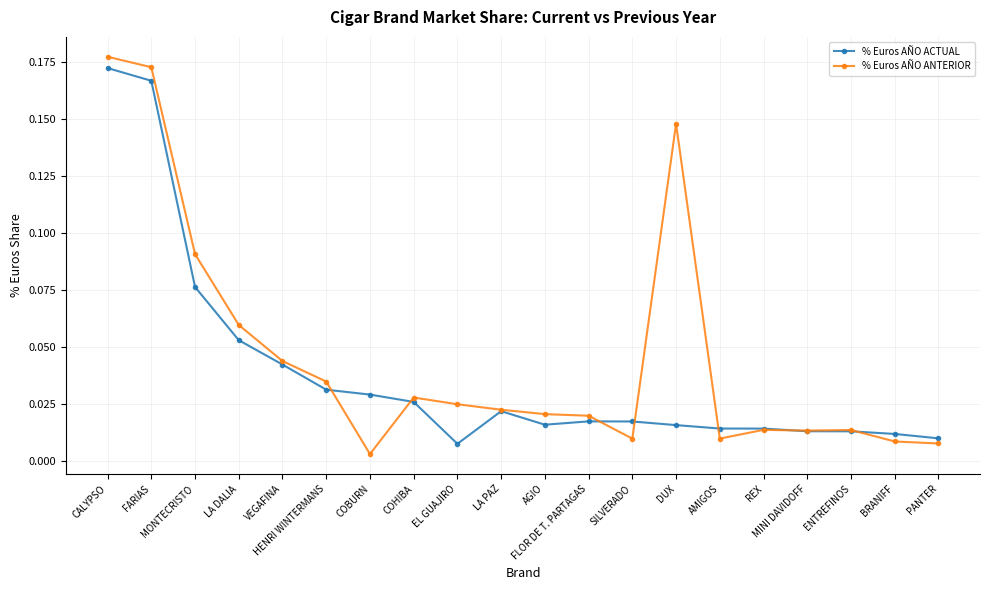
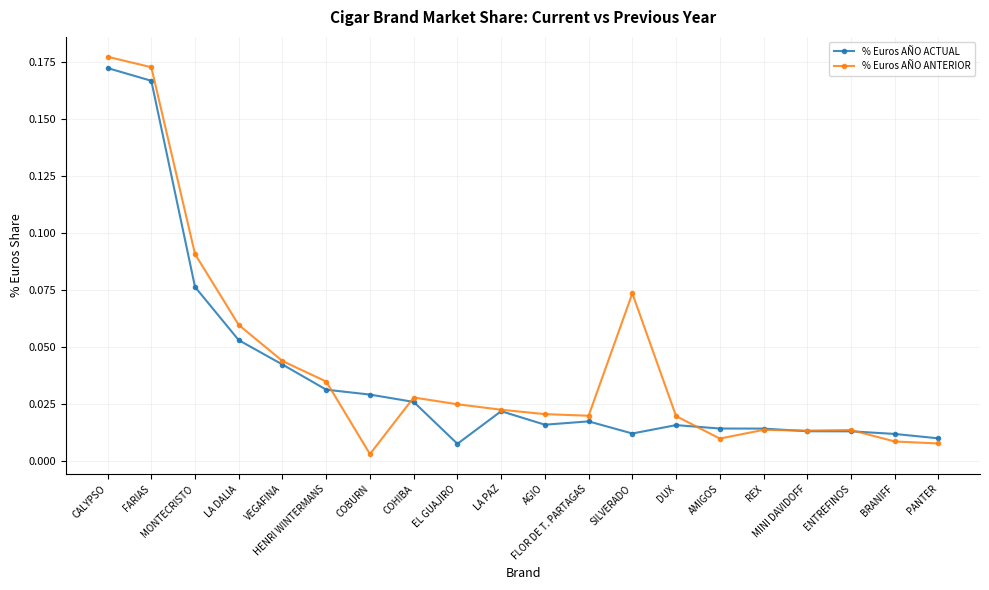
% Euros AÑO ACTUAL, SILVERADO: 0.017 -> 0.012
% Euros AÑO ANTERIOR, SILVERADO: 0.010 -> 0.073
% Euros AÑO ANTERIOR, DUX: 0.148 -> 0.020
